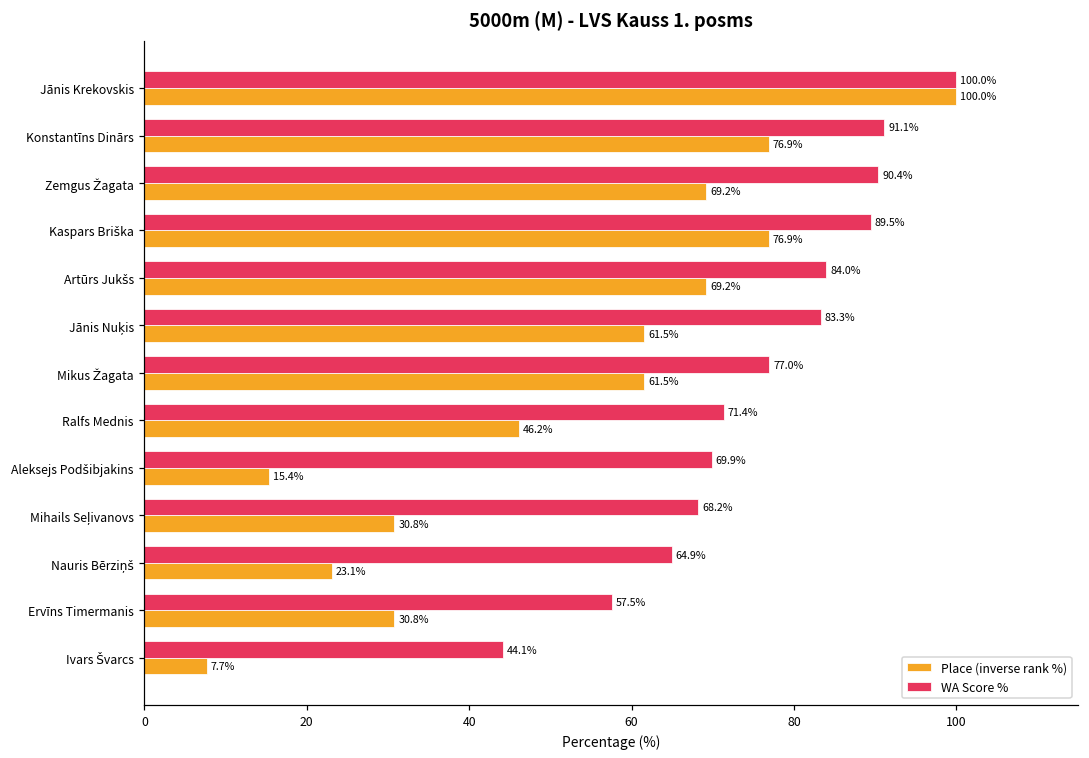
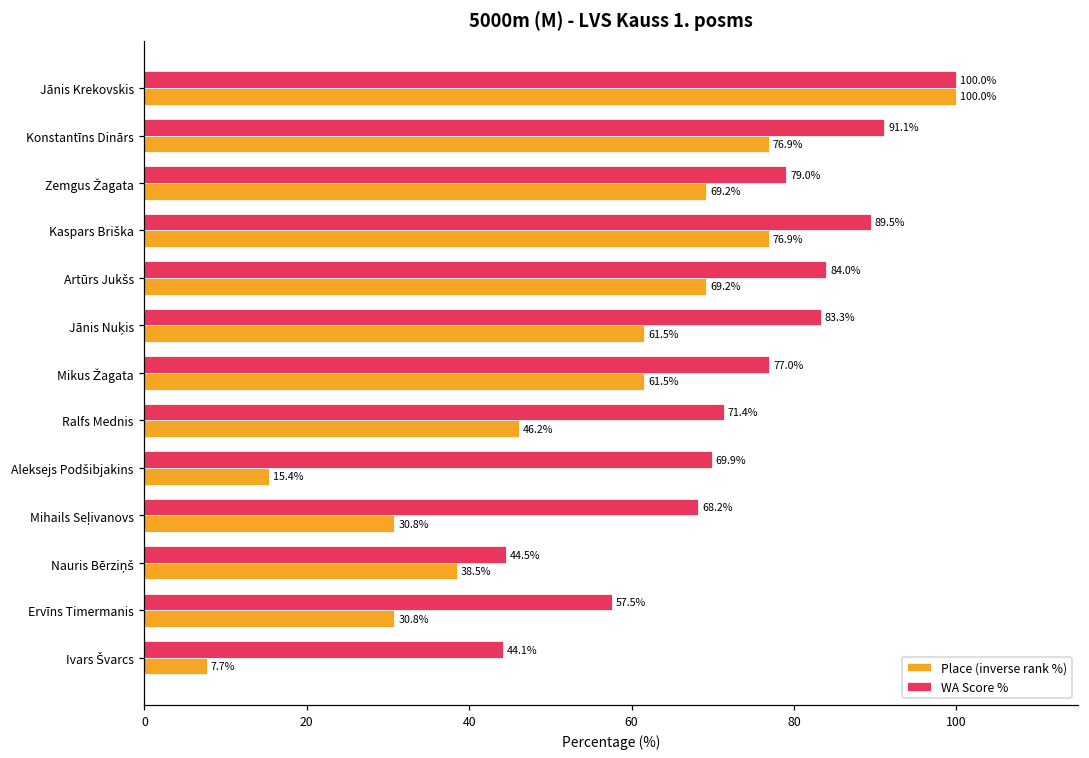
WA Score %, Zemgus Žagata: 90.4% -> 79.0%
WA Score %, Nauris Bērziņš: 64.9% -> 44.5%
Place (inverse rank %), Nauris Bērziņš: 23.1% -> 38.5%
